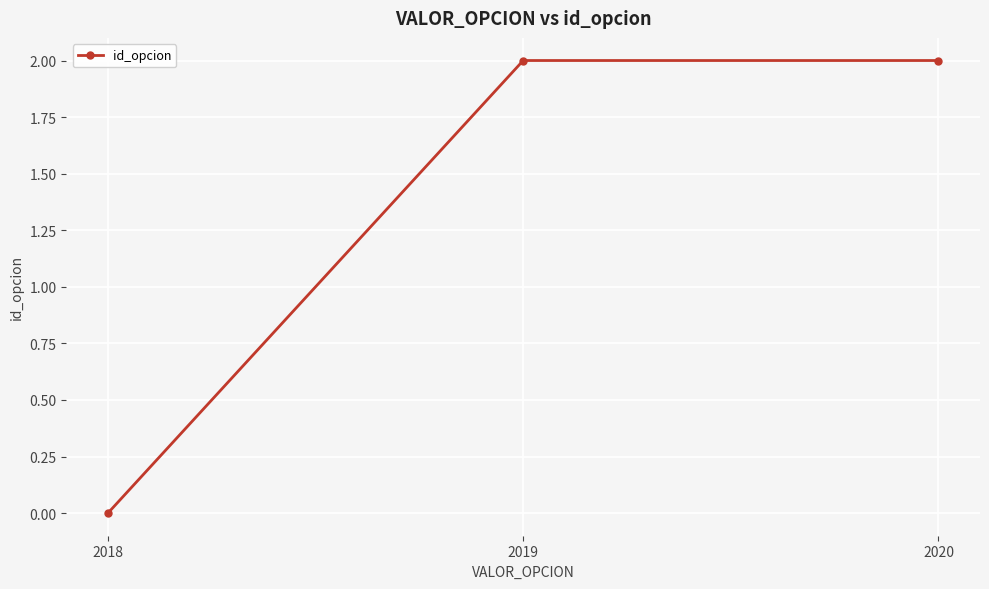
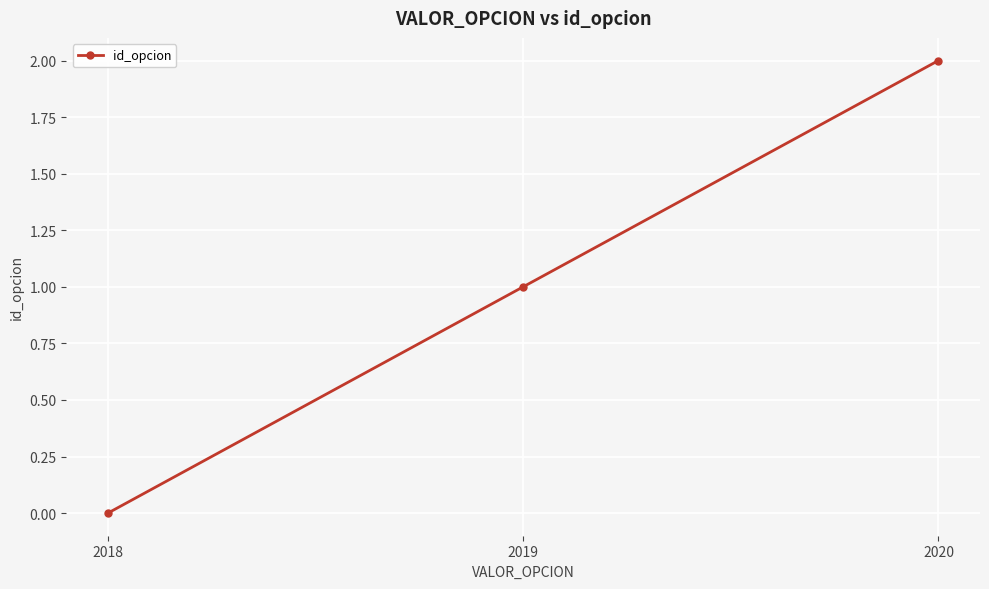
2019: 2 -> 1
